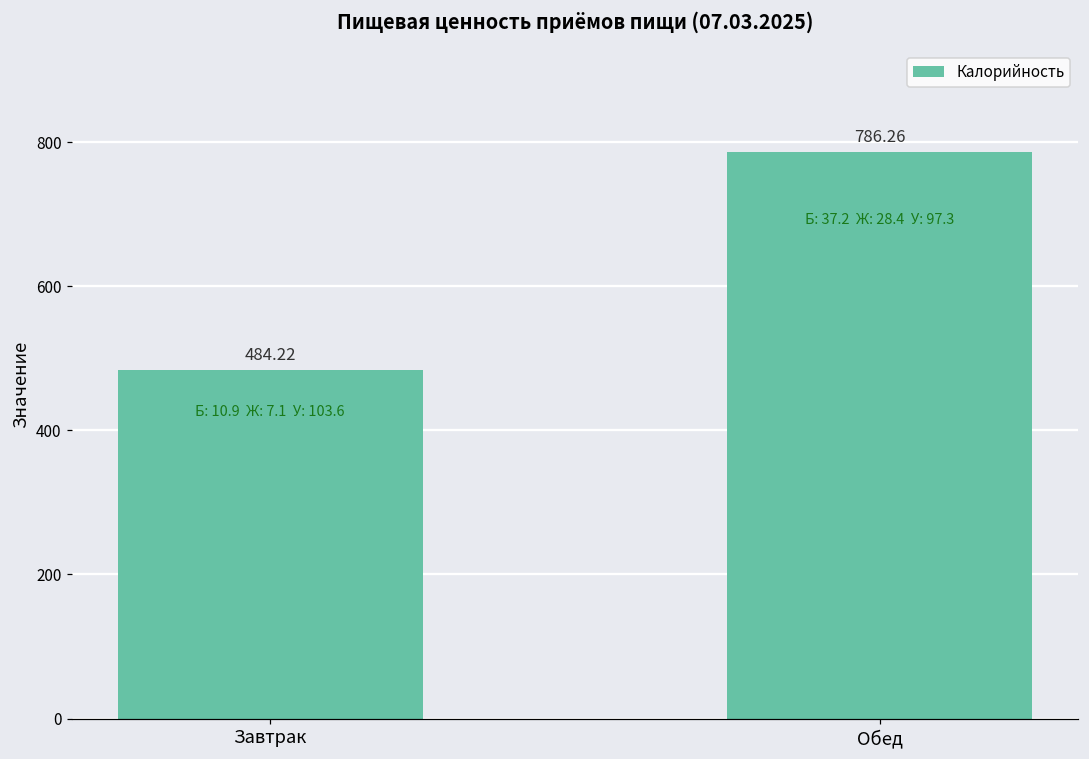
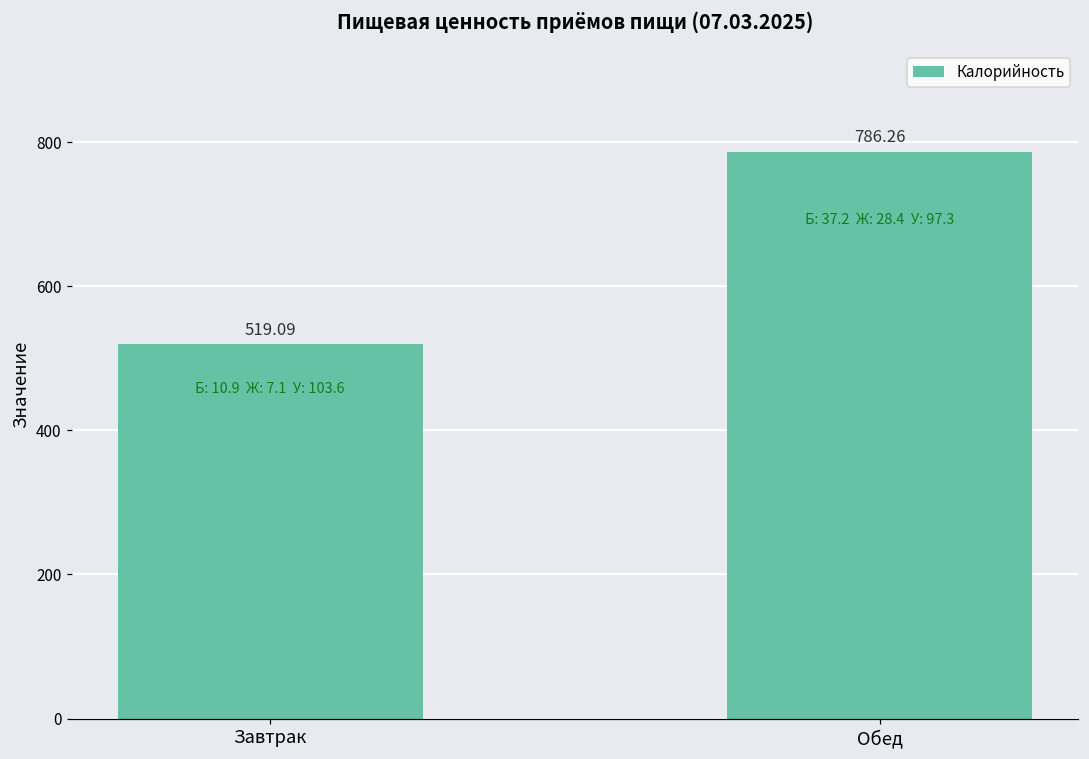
Завтрак: 484.22 -> 519.09
